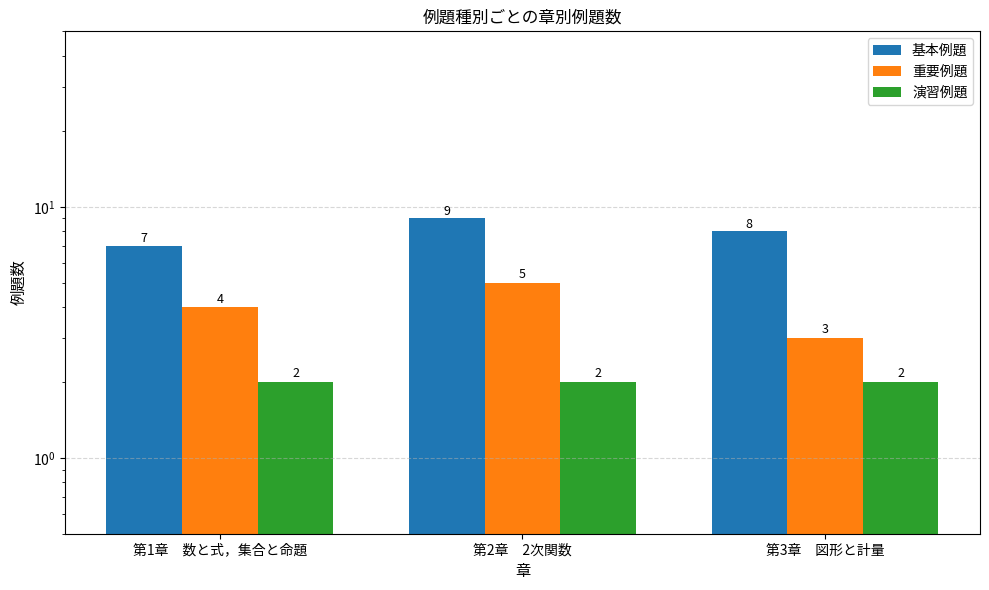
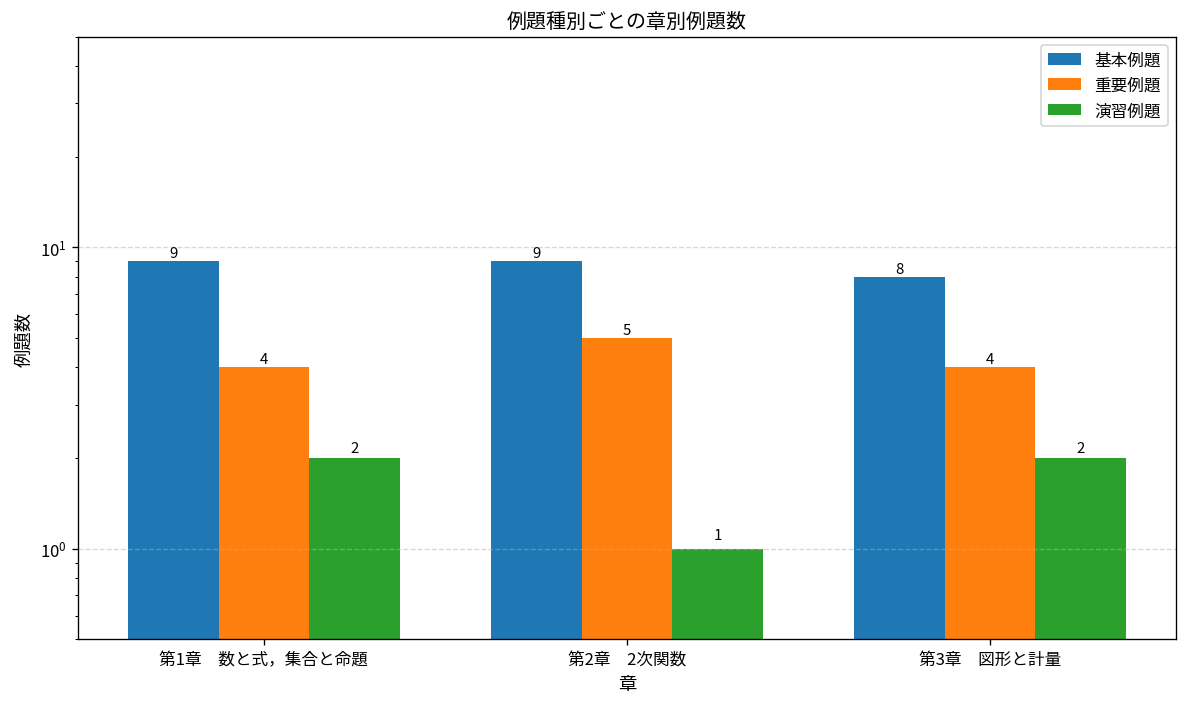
基本例題, 第1章 数と式，集合と命題: 7 -> 9
演習例題, 第2章 2次関数: 2 -> 1
重要例題, 第3章 図形と計量: 3 -> 4
